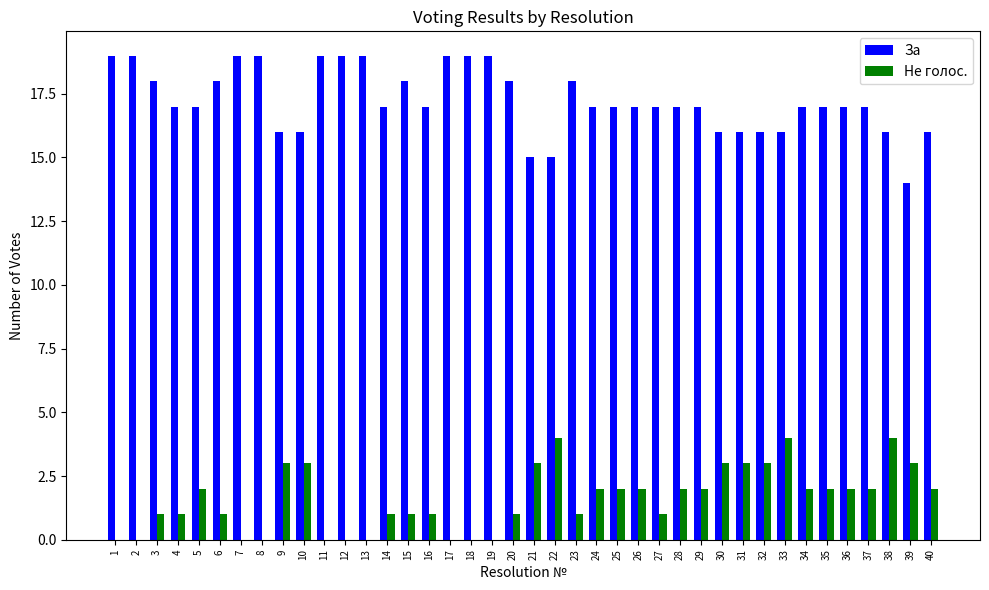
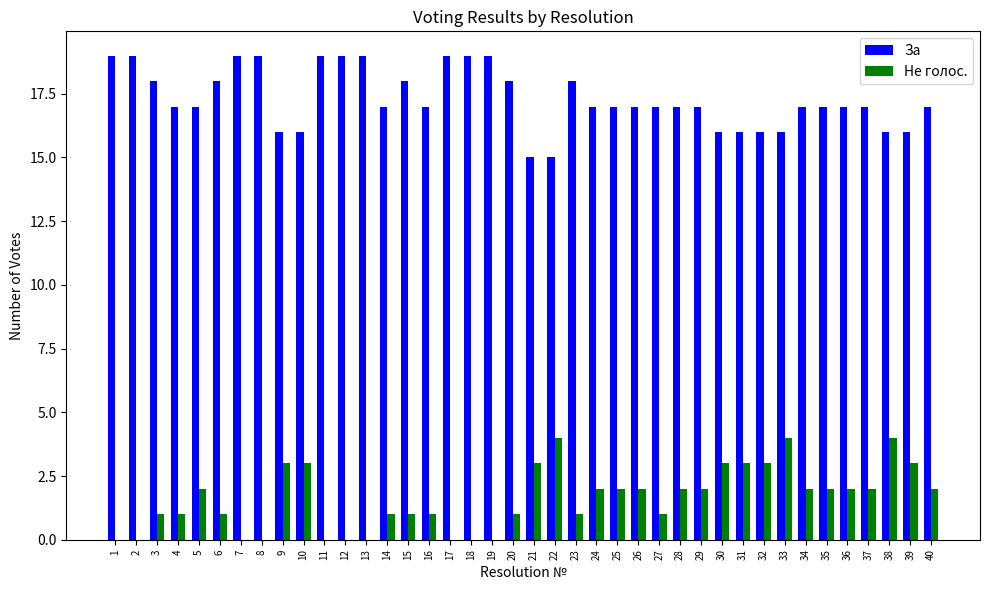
За, 39: 14 -> 16
За, 40: 16 -> 17
